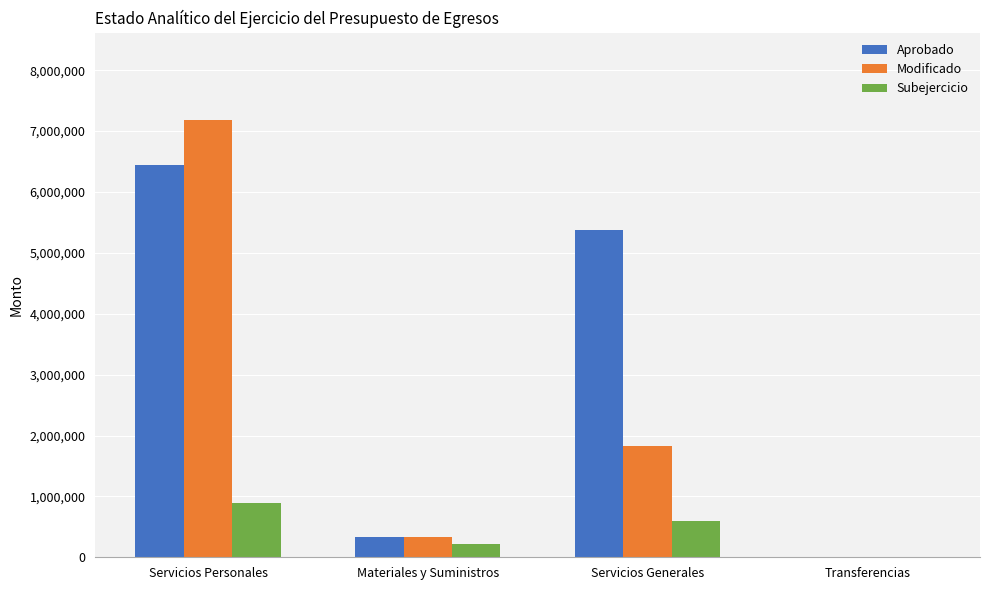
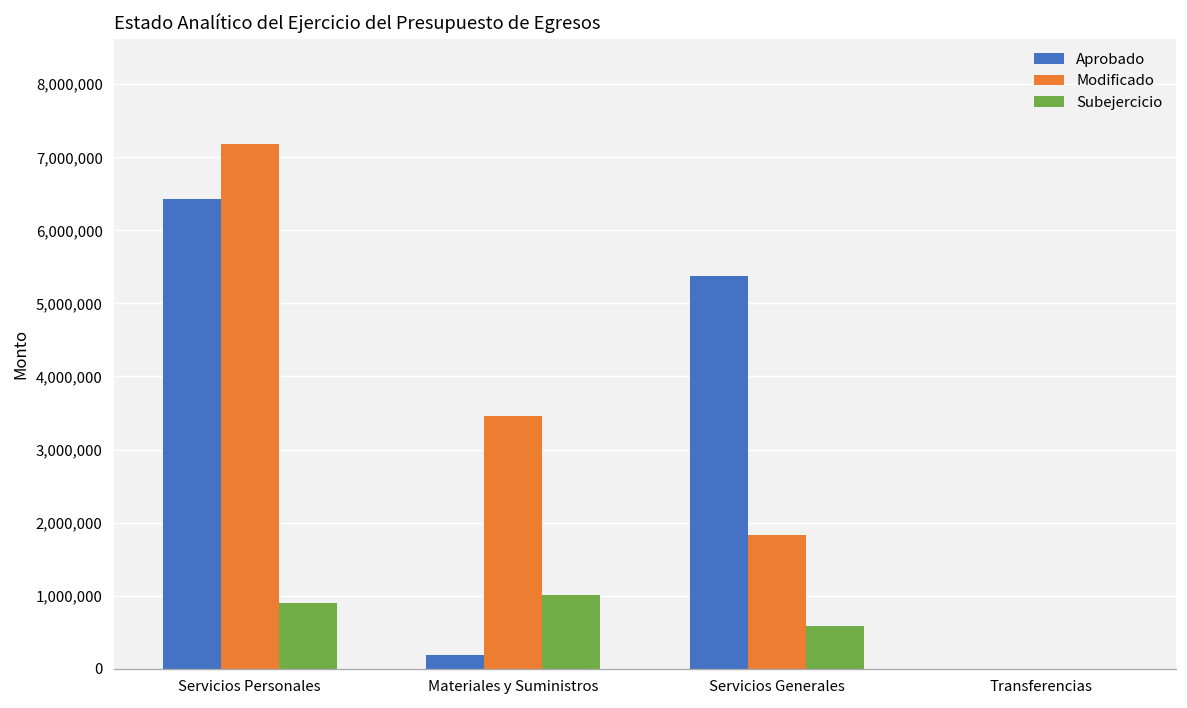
Aprobado, Materiales y Suministros: 300,000 -> 200,000
Modificado, Materiales y Suministros: 300,000 -> 3,500,000
Subejercicio, Materiales y Suministros: 200,000 -> 1,000,000
